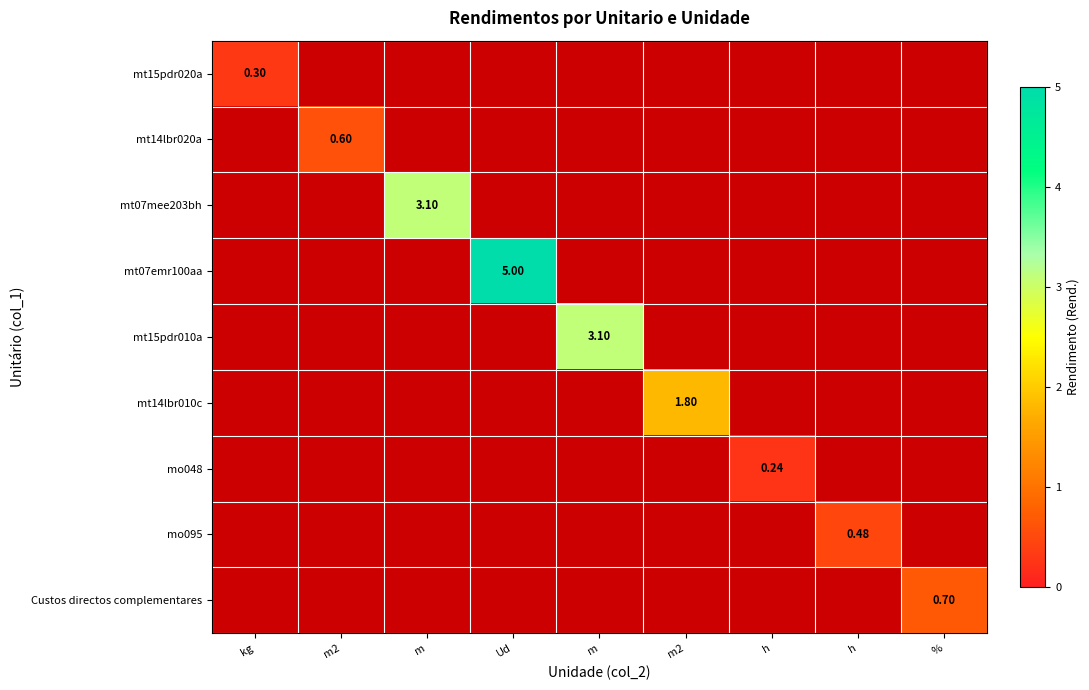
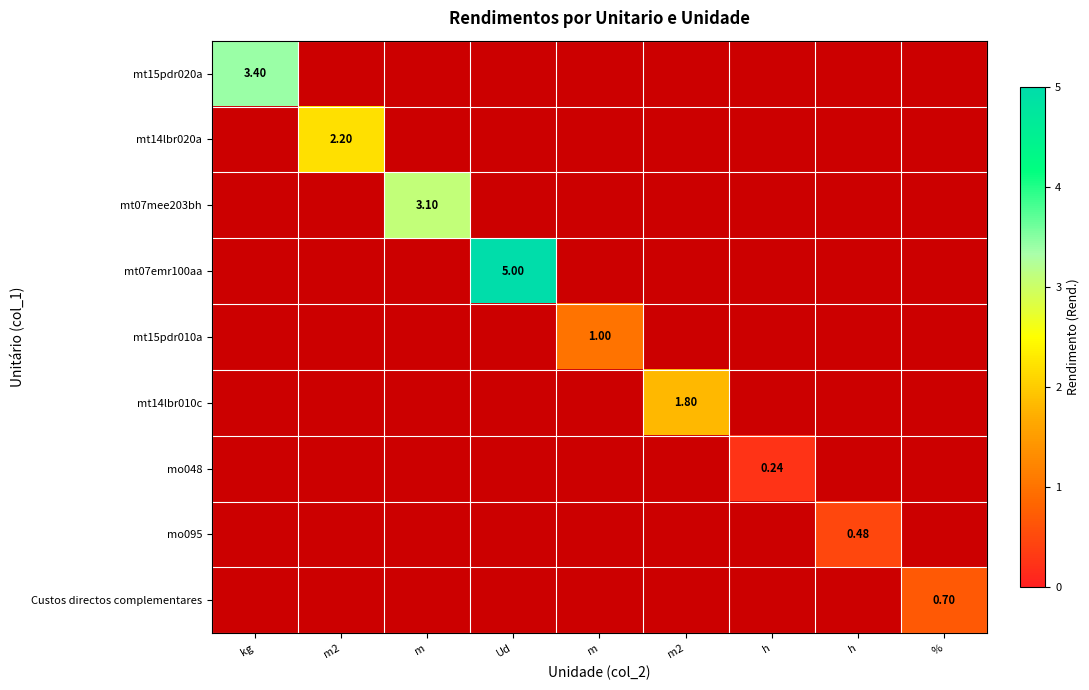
mt15pdr020a, kg: 0.30 -> 3.40
mt14lbr020a, m2: 0.60 -> 2.20
mt15pdr010a, m: 3.10 -> 1.00
